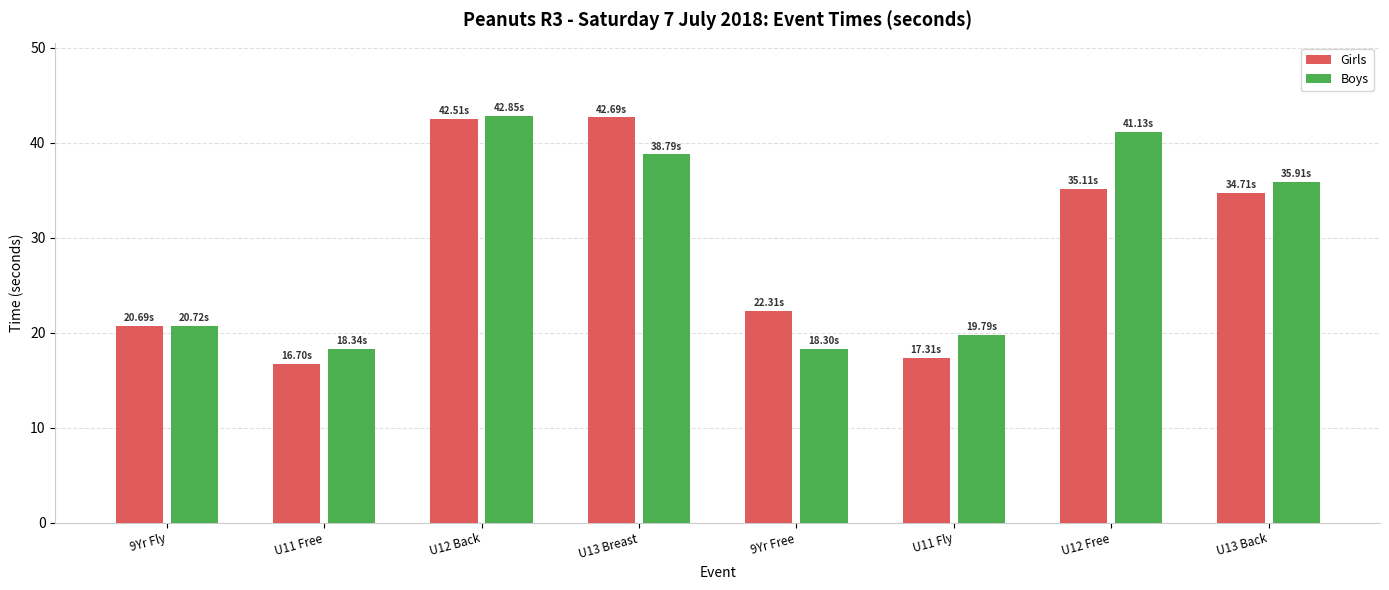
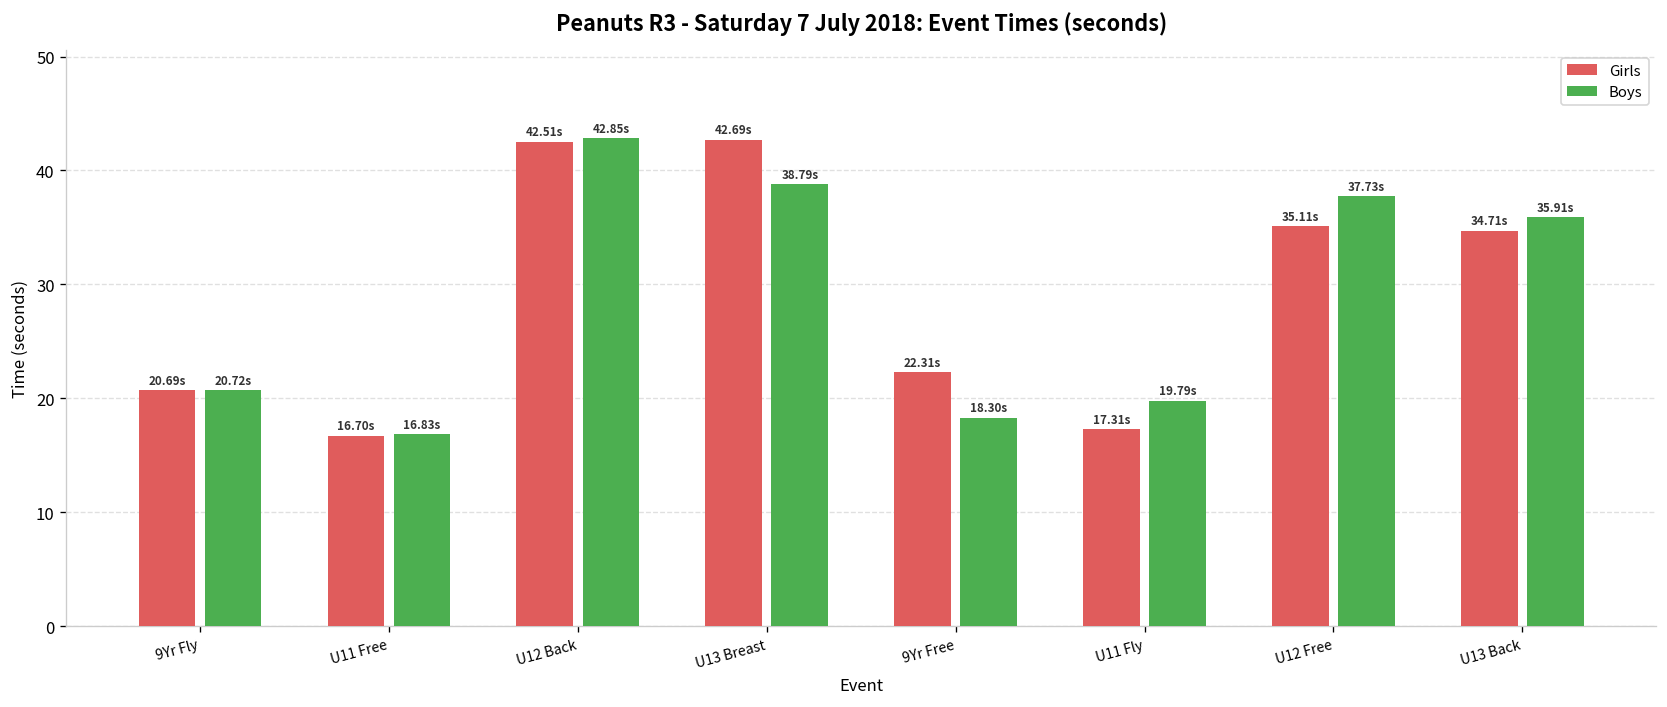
Boys, U11 Free: 18.34s -> 16.83s
Boys, U12 Free: 41.13s -> 37.73s
